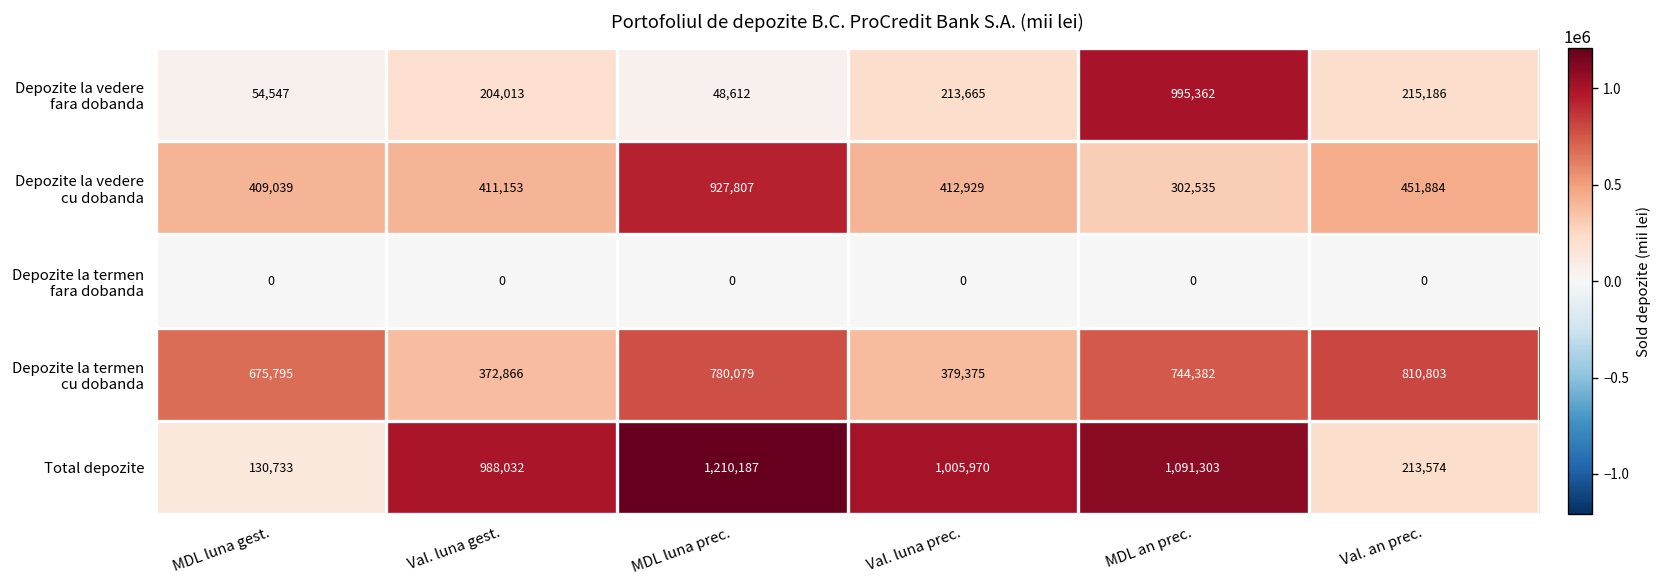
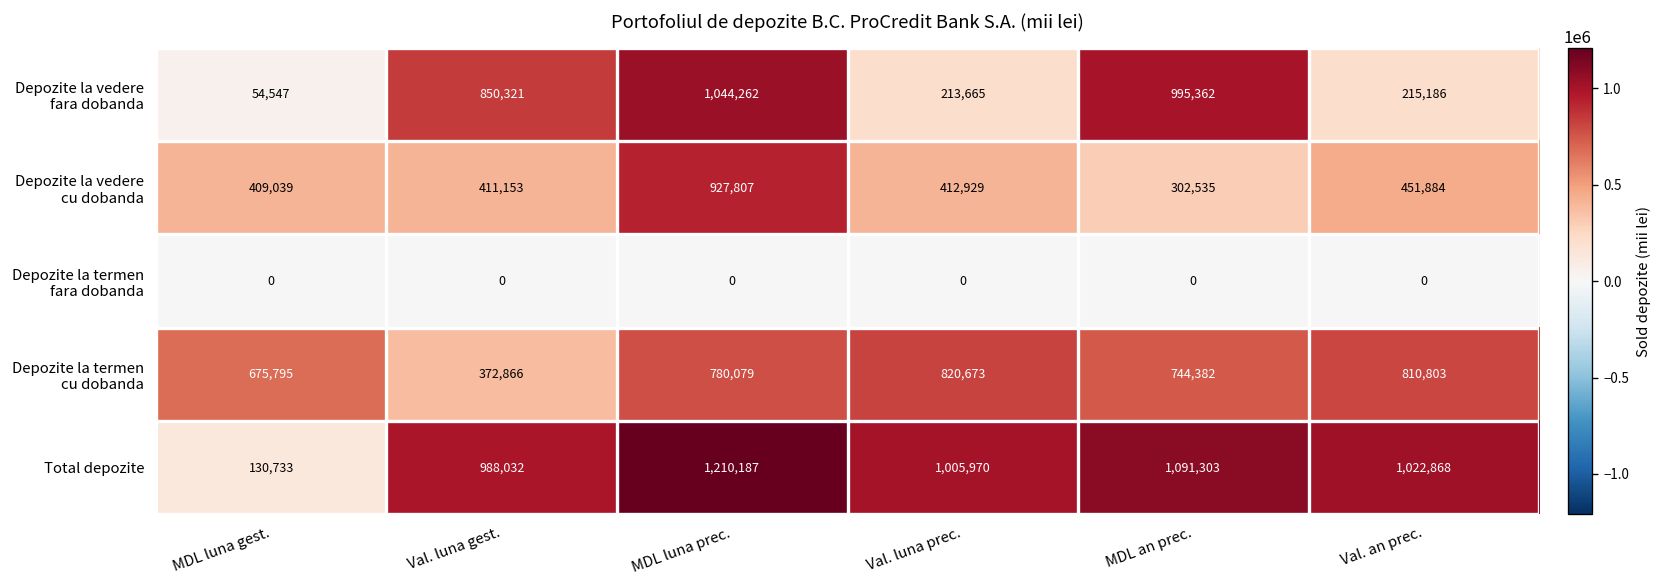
Depozite la vedere fara dobanda, Val. luna gest.: 204,013 -> 850,321
Depozite la vedere fara dobanda, MDL luna prec.: 48,612 -> 1,044,262
Depozite la termen cu dobanda, Val. luna prec.: 379,375 -> 820,673
Total depozite, Val. an prec.: 213,574 -> 1,022,868
